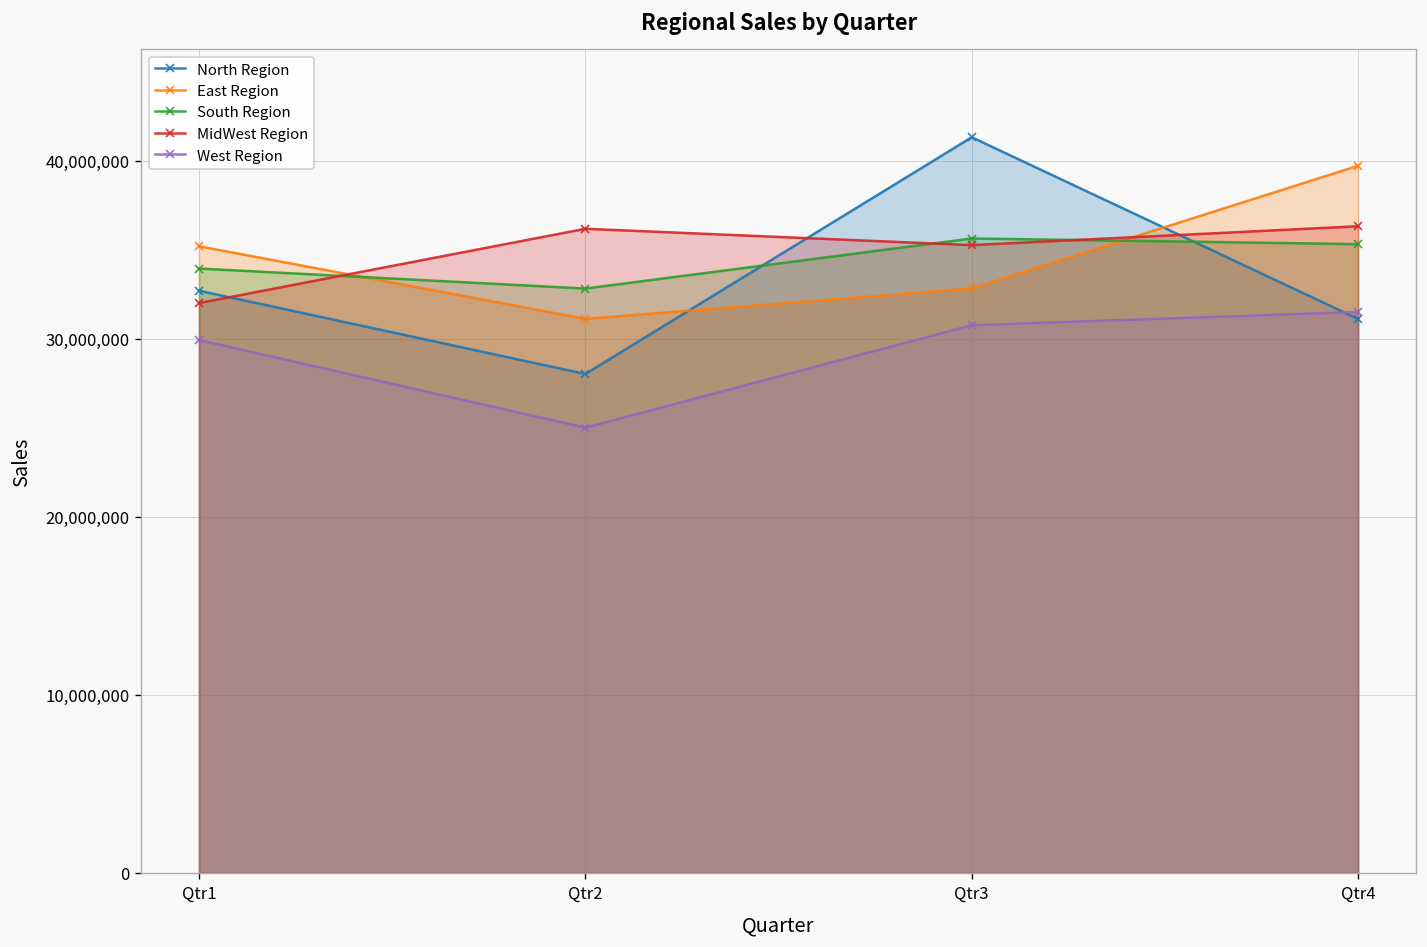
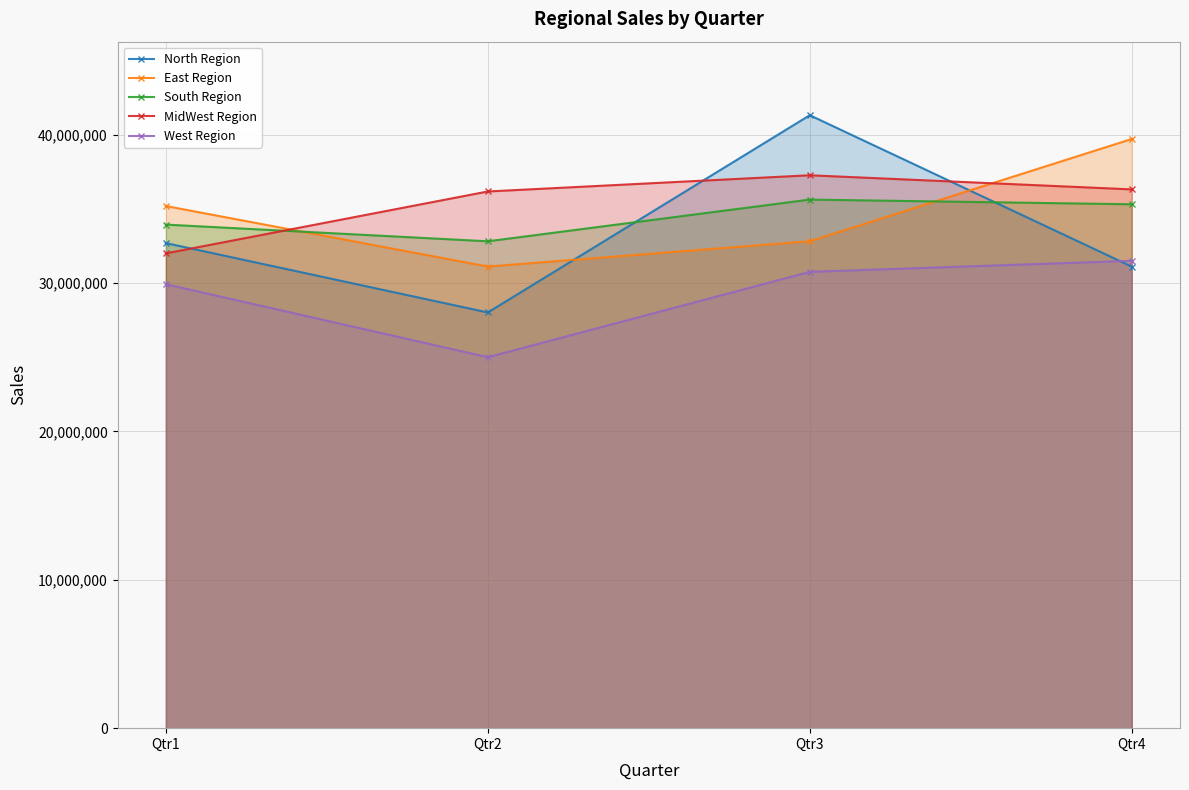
MidWest Region, Qtr3: 35,200,000 -> 37,300,000
